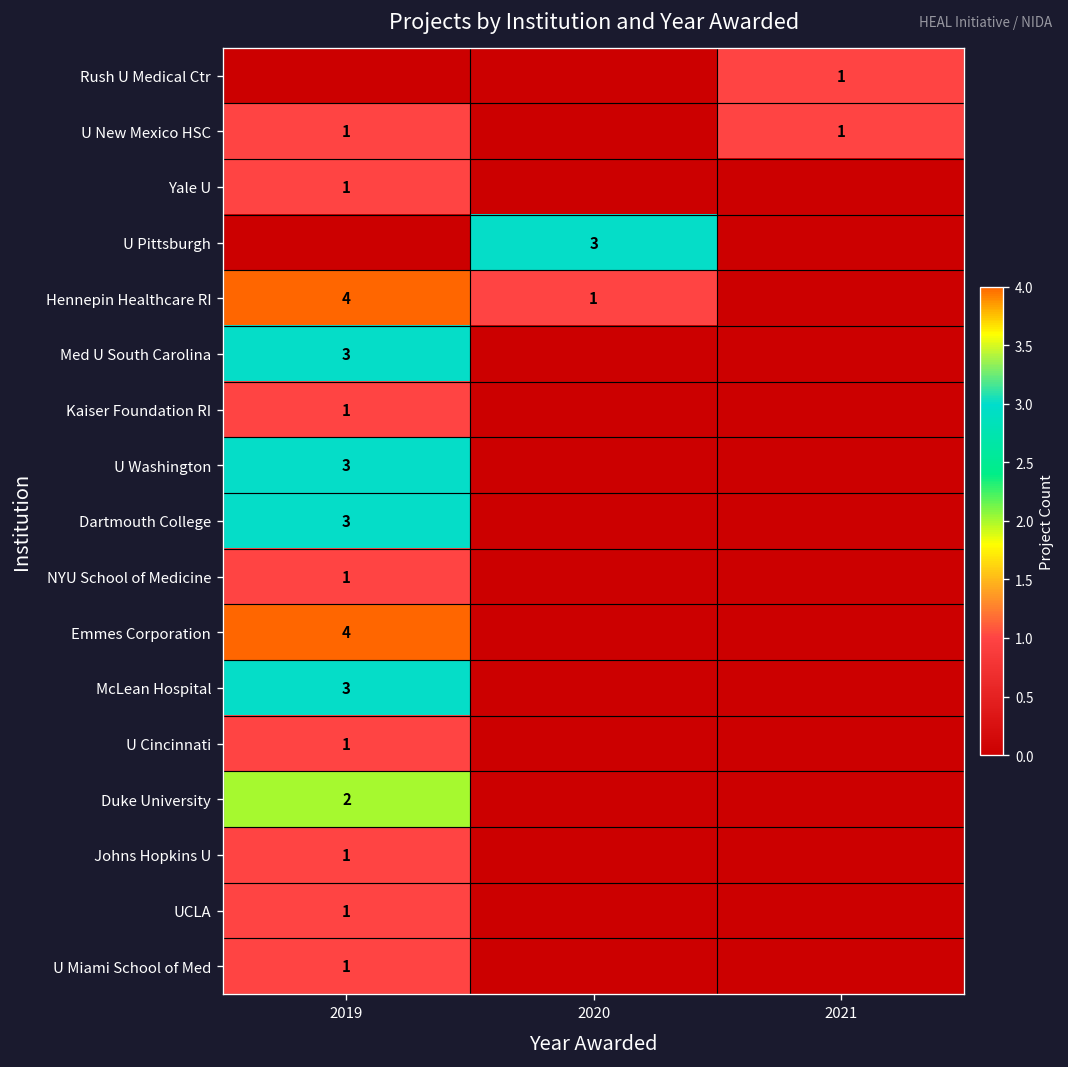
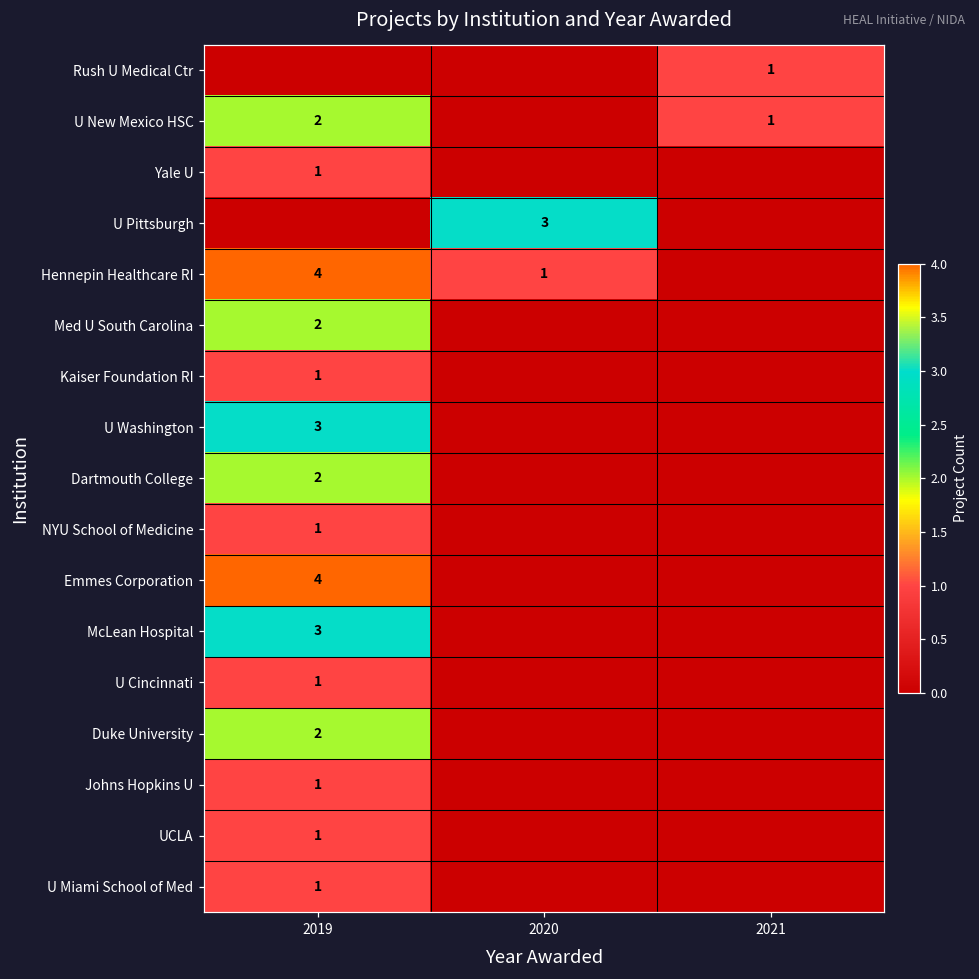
U New Mexico HSC, 2019: 1 -> 2
Med U South Carolina, 2019: 3 -> 2
Dartmouth College, 2019: 3 -> 2
